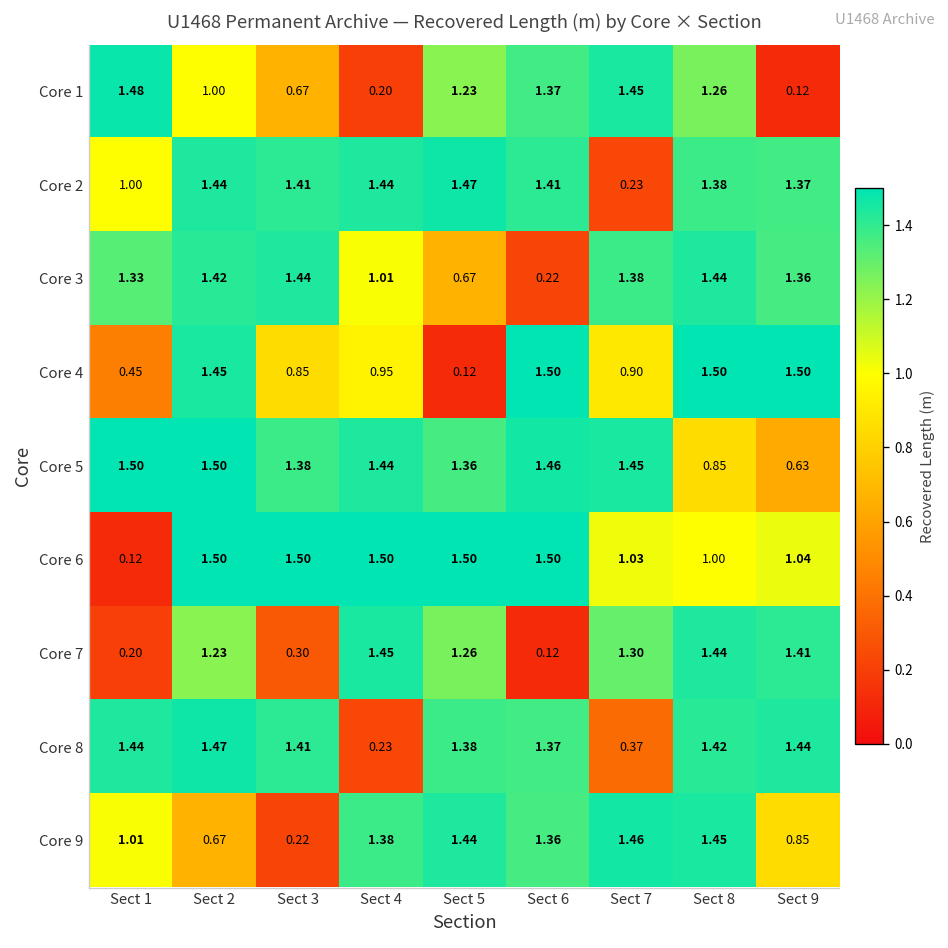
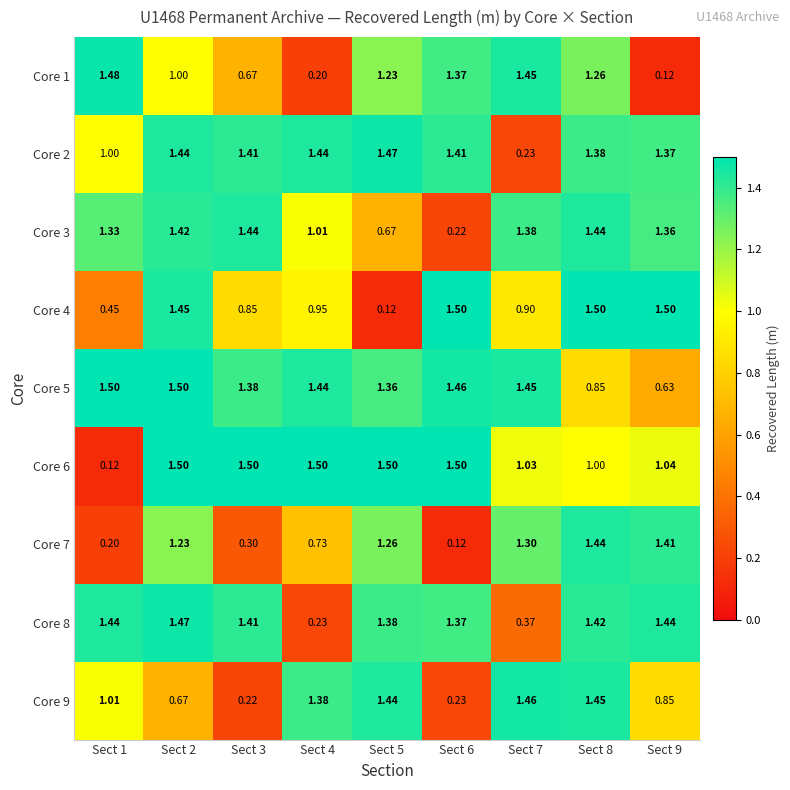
Core 7, Sect 4: 1.45 -> 0.73
Core 9, Sect 6: 1.36 -> 0.23
